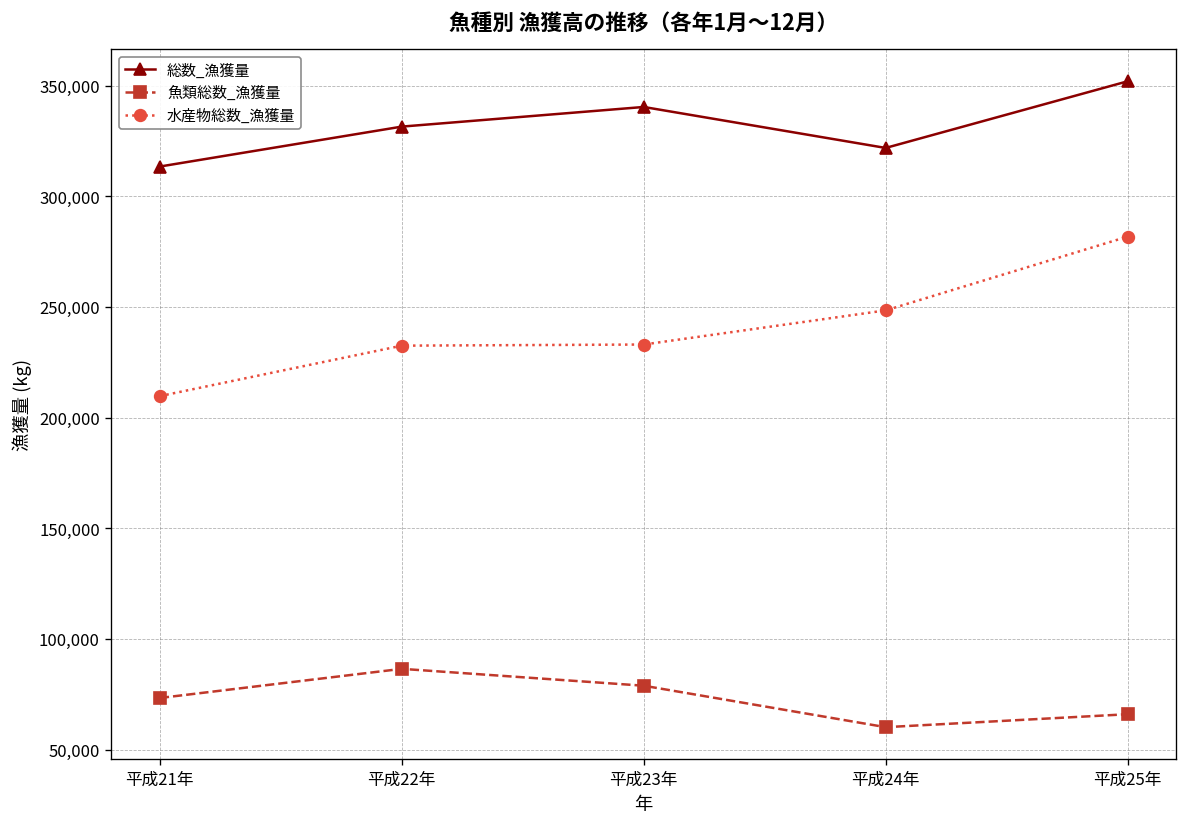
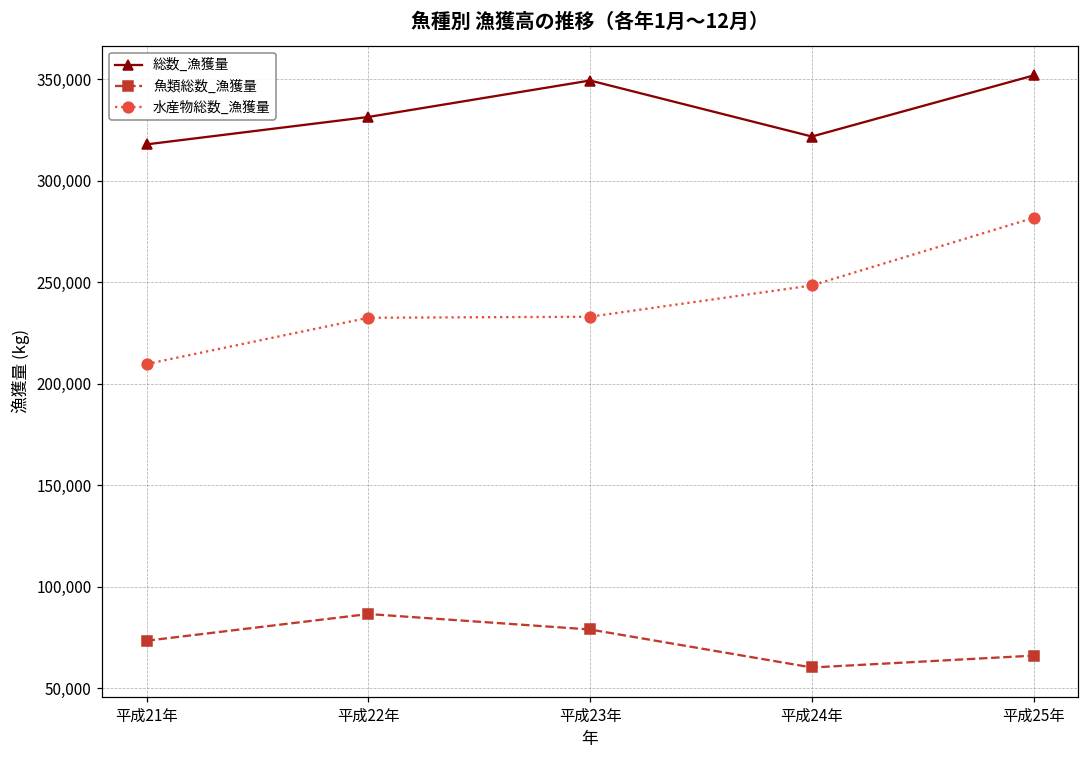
総数_漁獲量, 平成21年: 313,000 -> 318,000
総数_漁獲量, 平成23年: 340,000 -> 349,000
